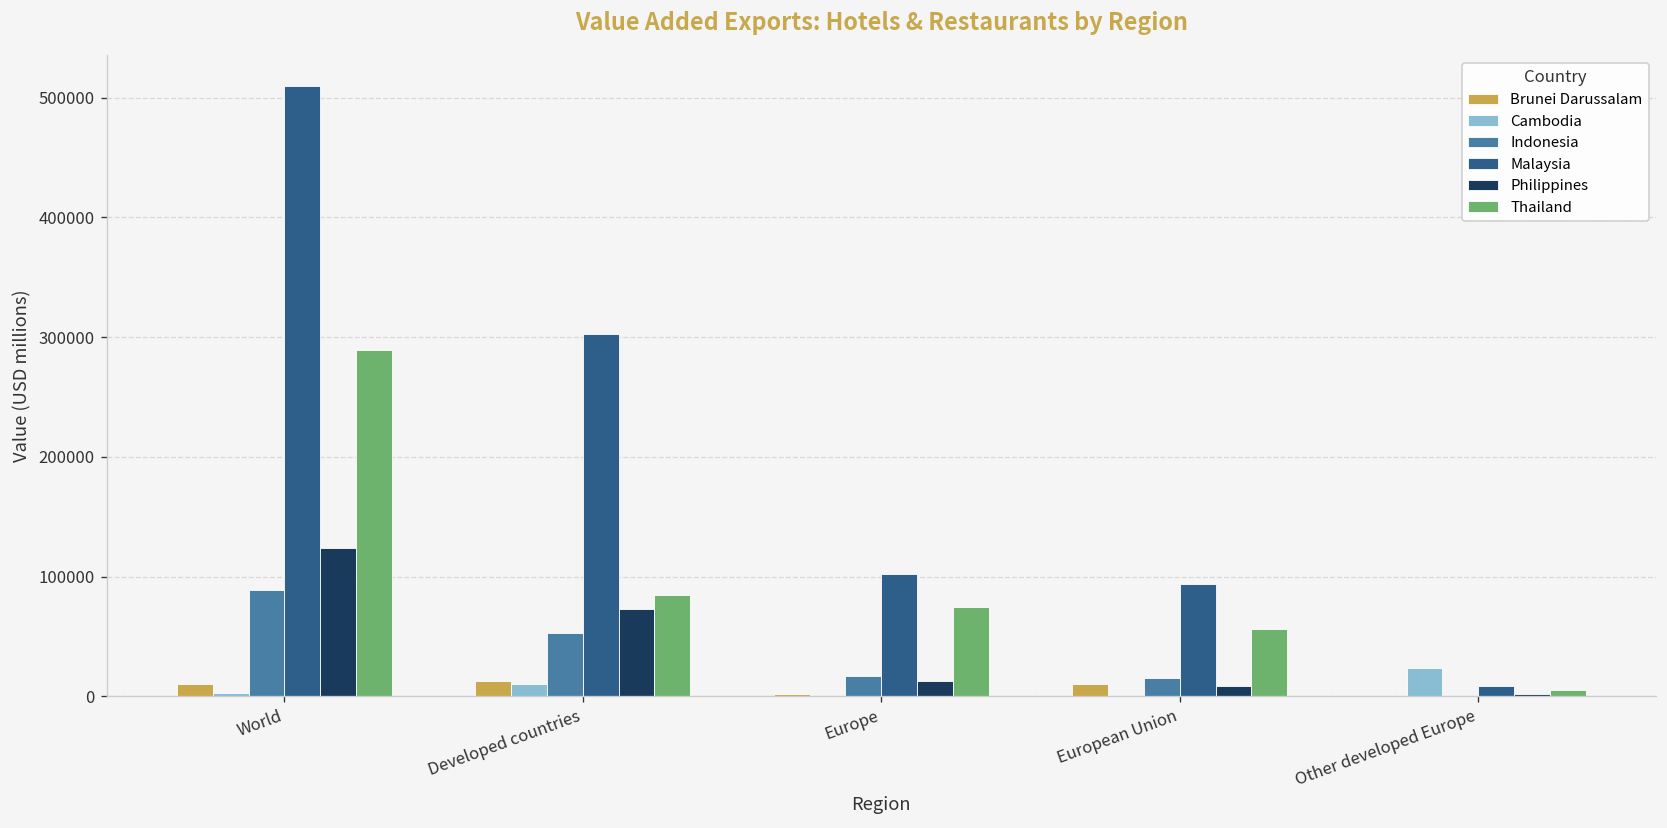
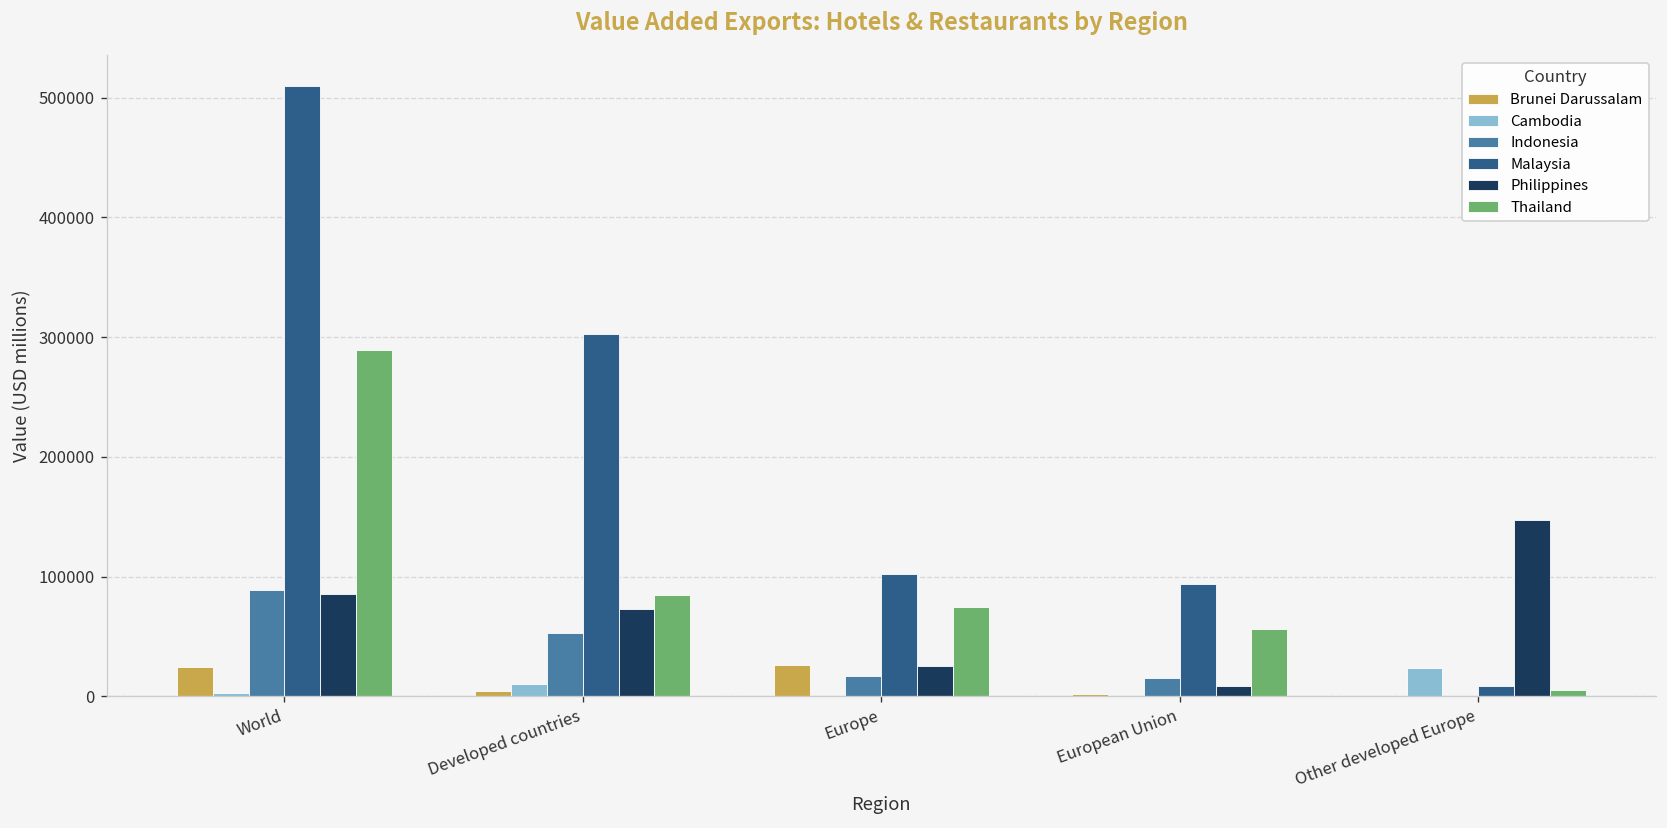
Brunei Darussalam, World: 10000 -> 20000
Philippines, World: 120000 -> 90000
Brunei Darussalam, Developed countries: 10000 -> 0
Brunei Darussalam, Europe: 0 -> 30000
Philippines, Europe: 10000 -> 30000
Brunei Darussalam, European Union: 10000 -> 0
Philippines, Other developed Europe: 0 -> 150000
